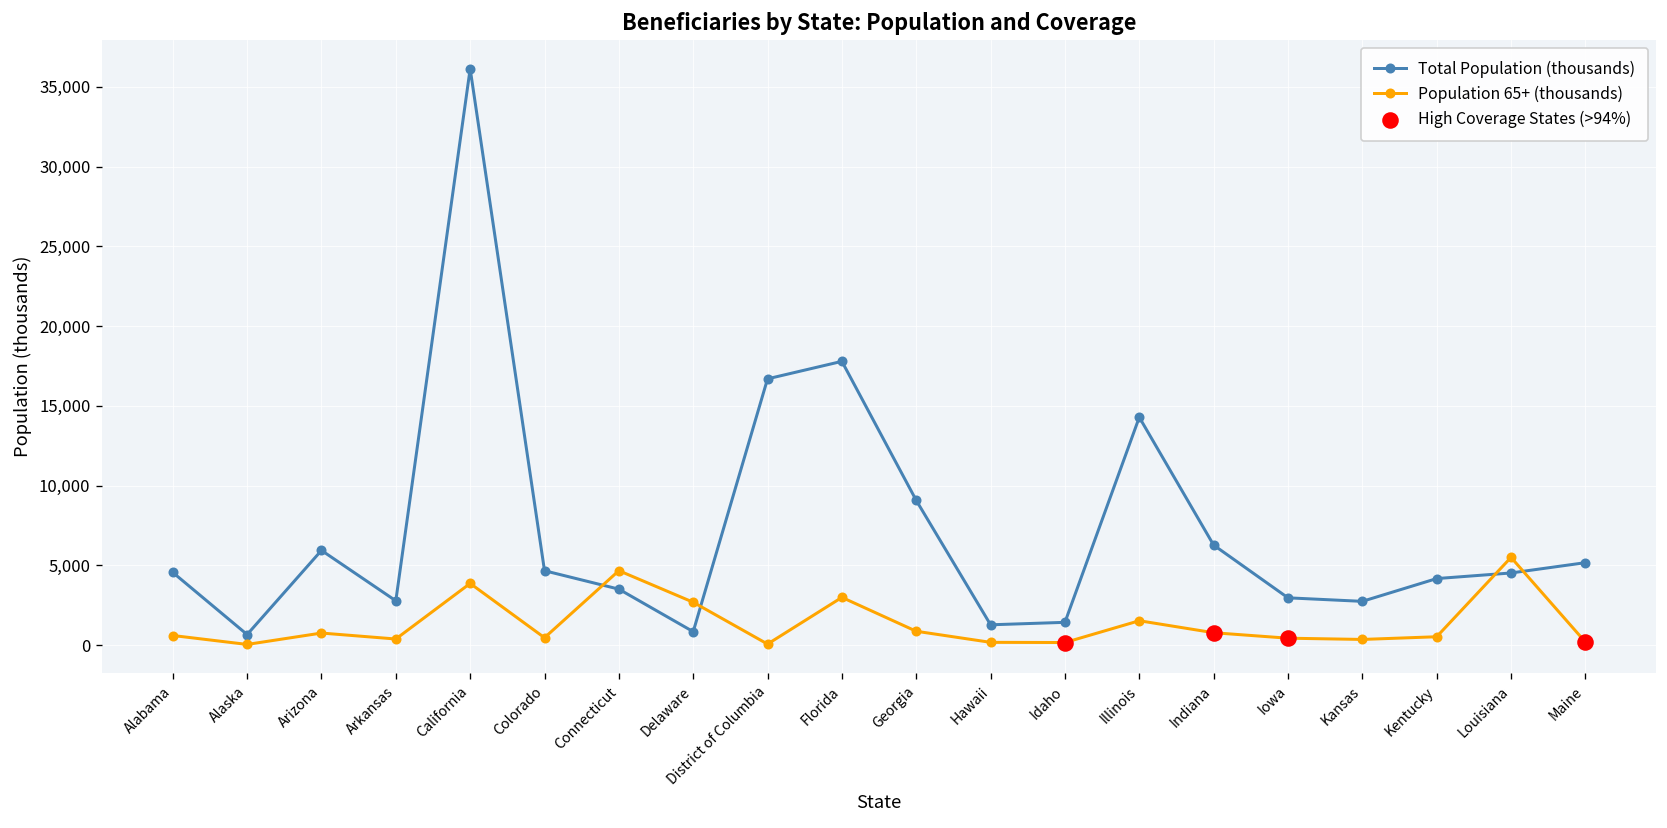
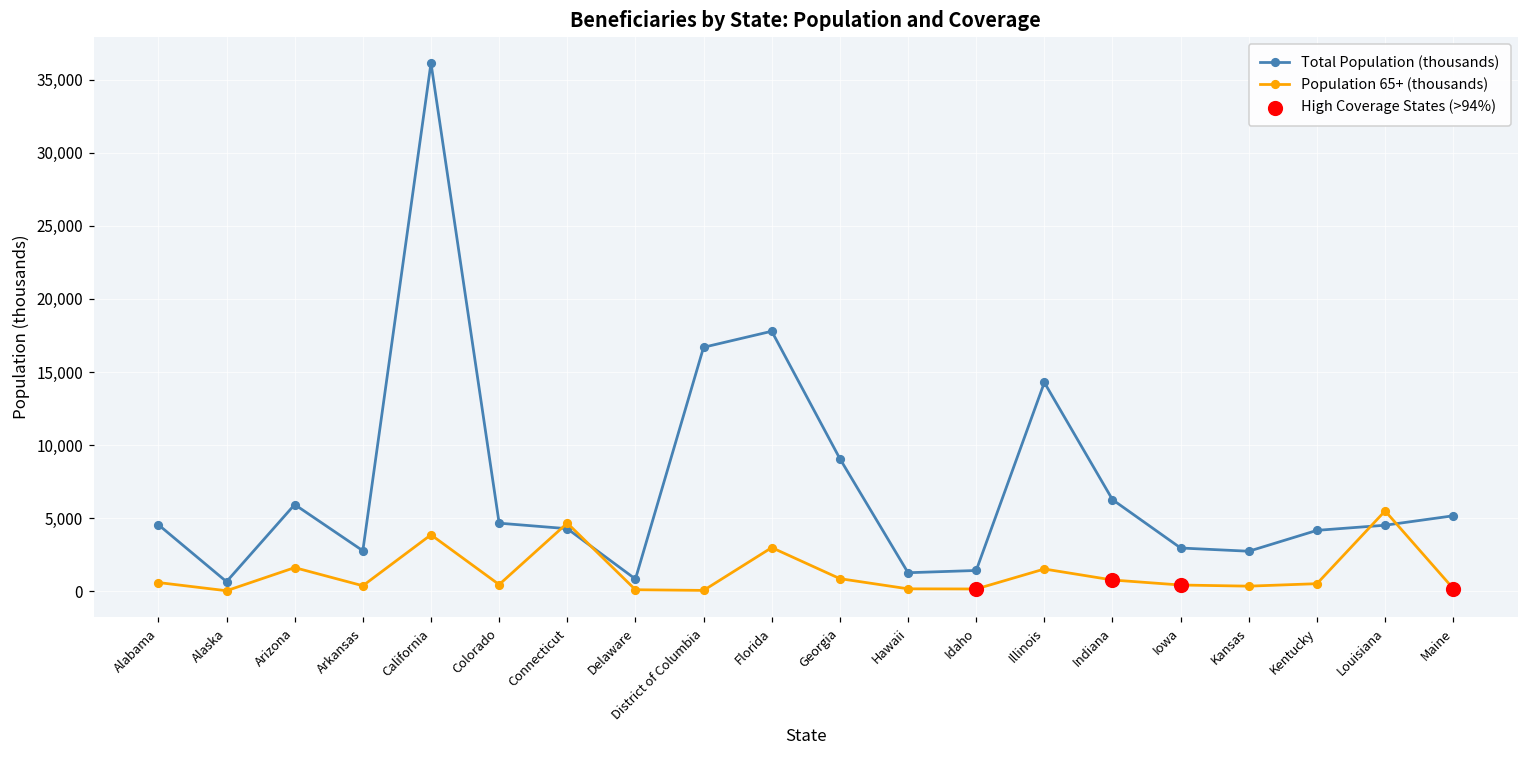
Population 65+ (thousands), Arizona: 800 -> 1,600
Total Population (thousands), Connecticut: 3,500 -> 4,300
Population 65+ (thousands), Delaware: 2,700 -> 100
